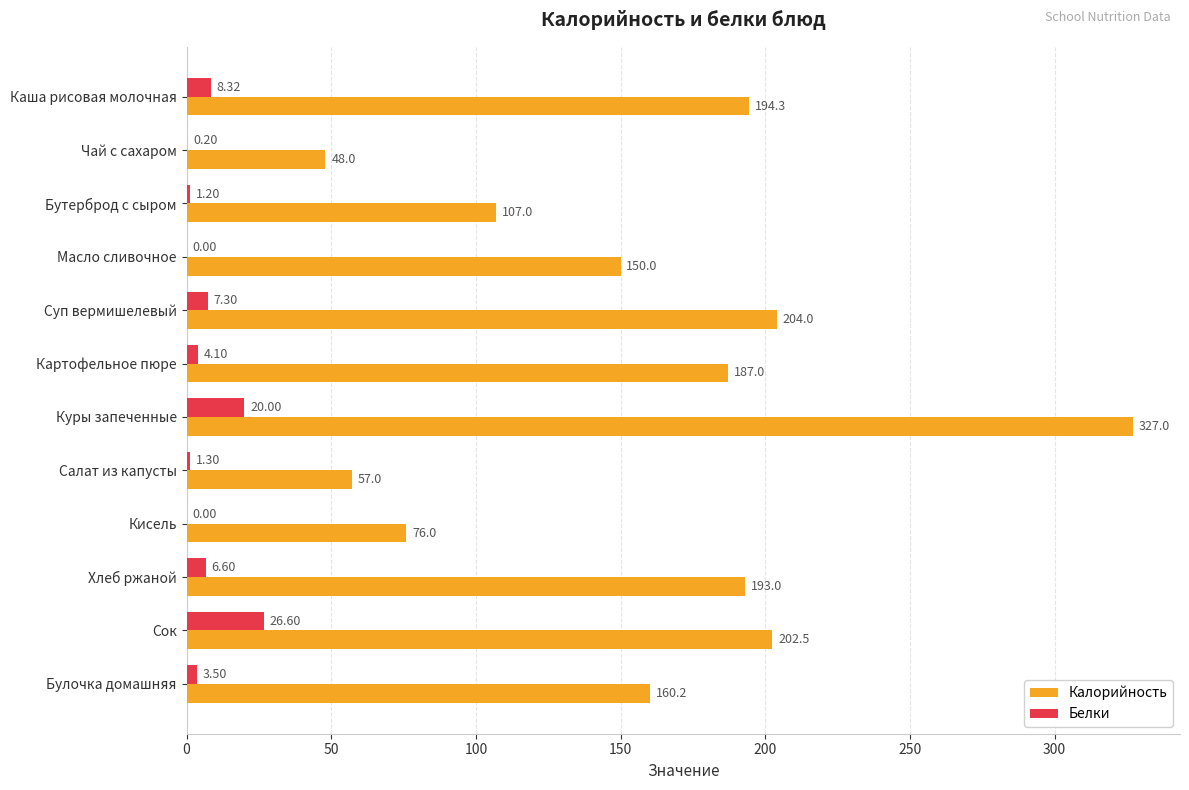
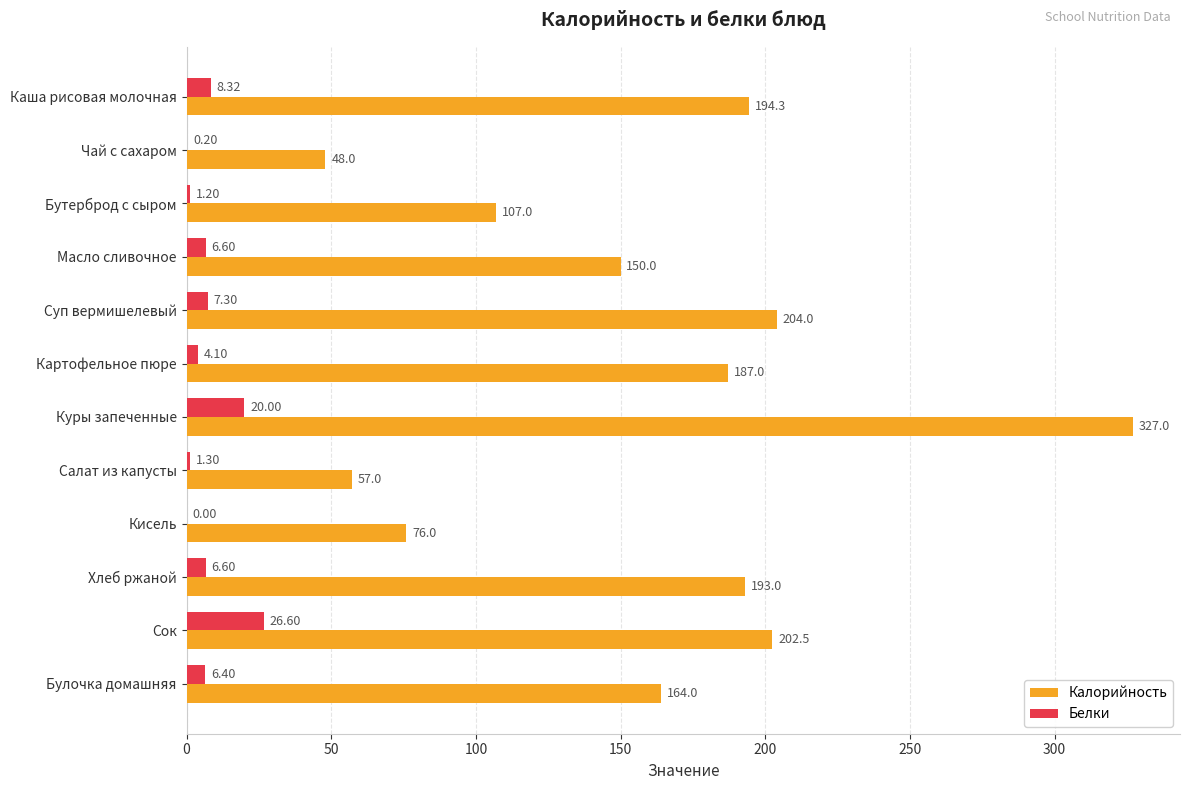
Белки, Масло сливочное: 0.00 -> 6.60
Белки, Булочка домашняя: 3.50 -> 6.40
Калорийность, Булочка домашняя: 160.2 -> 164.0
